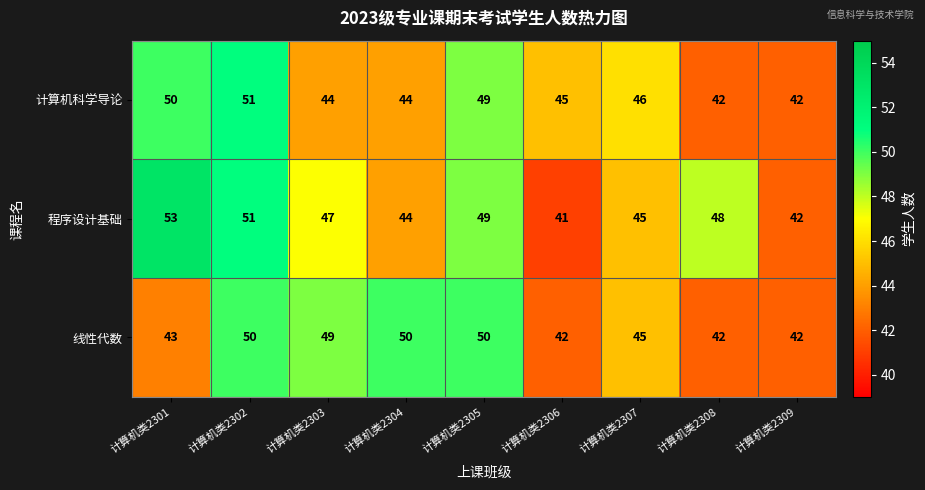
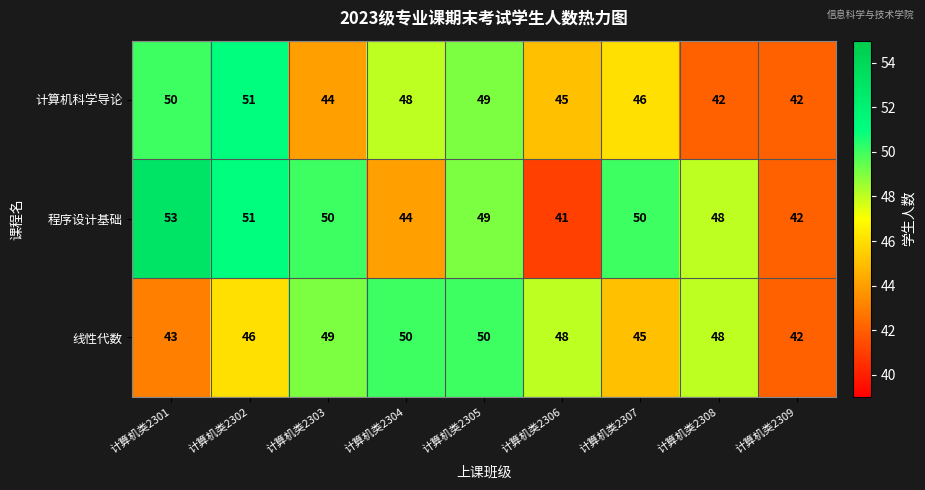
计算机科学导论, 计算机类2304: 44 -> 48
程序设计基础, 计算机类2303: 47 -> 50
程序设计基础, 计算机类2307: 45 -> 50
线性代数, 计算机类2302: 50 -> 46
线性代数, 计算机类2306: 42 -> 48
线性代数, 计算机类2308: 42 -> 48
